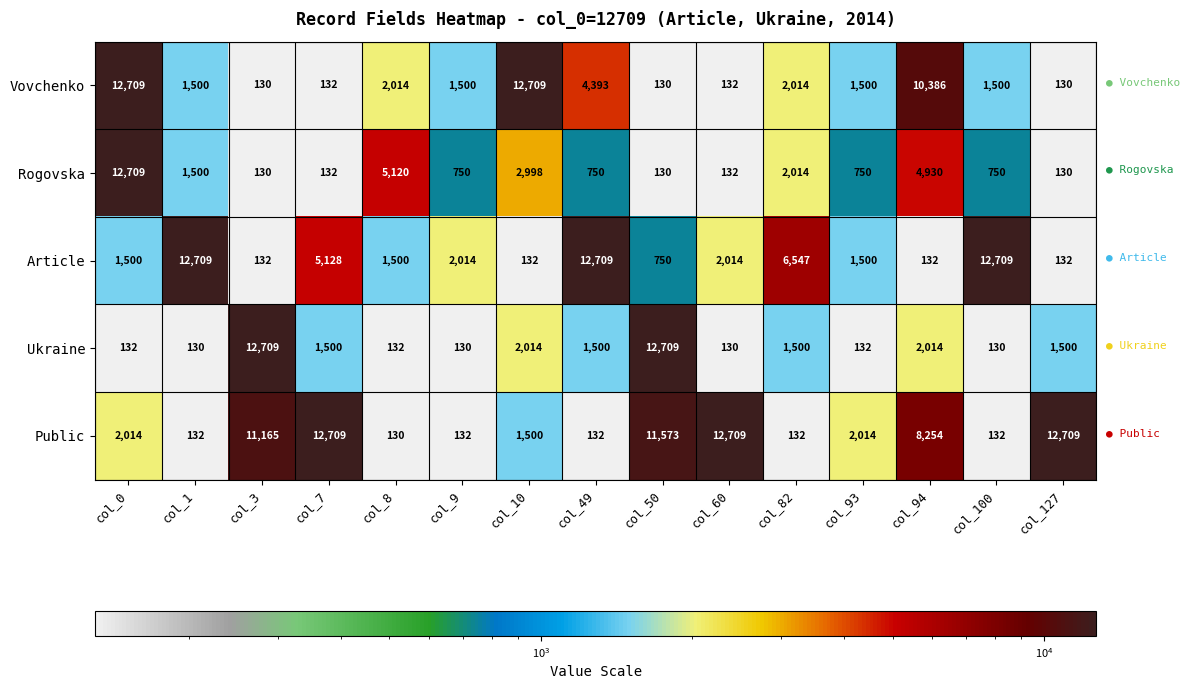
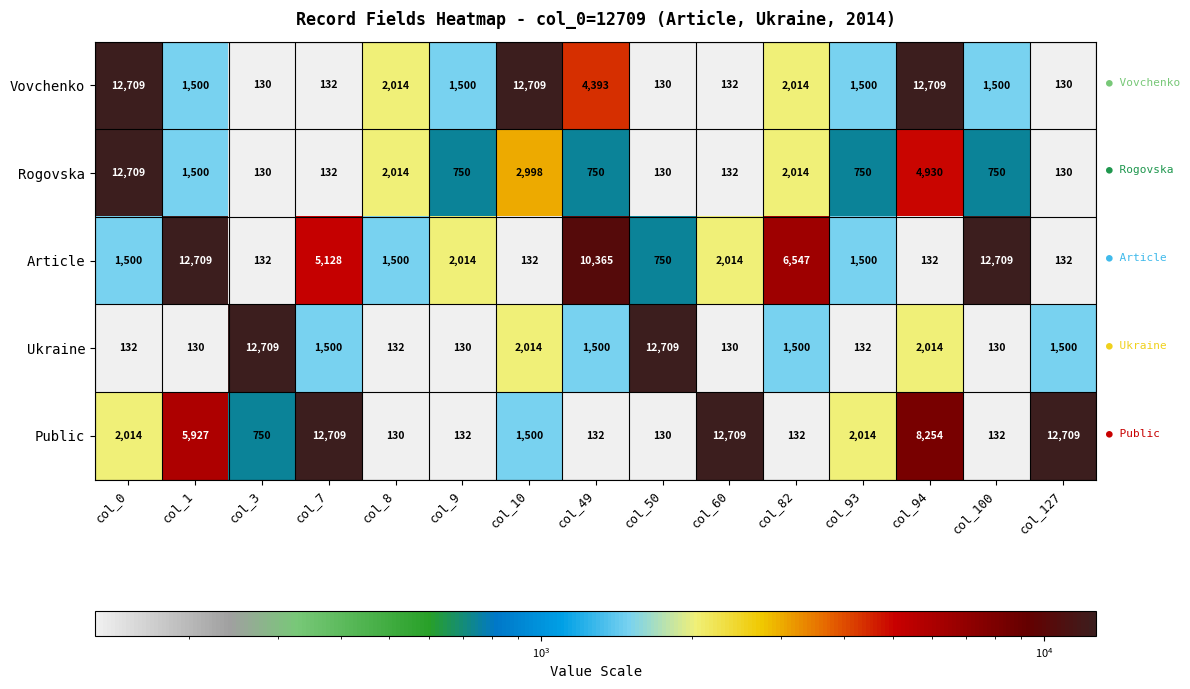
Vovchenko, col_94: 10,386 -> 12,709
Rogovska, col_8: 5,120 -> 2,014
Article, col_49: 12,709 -> 10,365
Public, col_1: 132 -> 5,927
Public, col_3: 11,165 -> 750
Public, col_50: 11,573 -> 130
